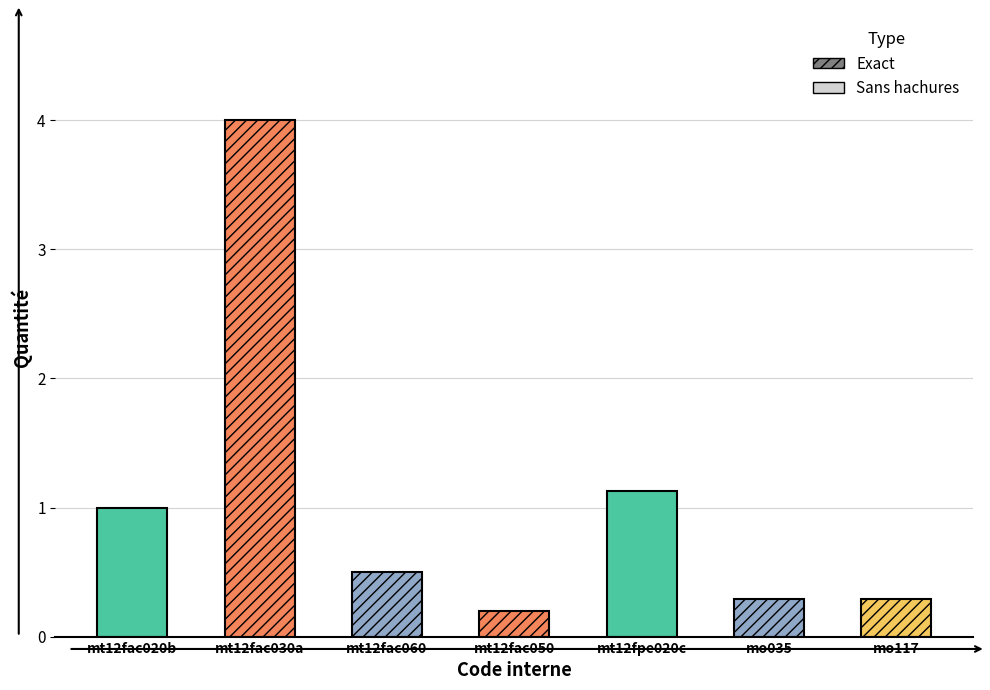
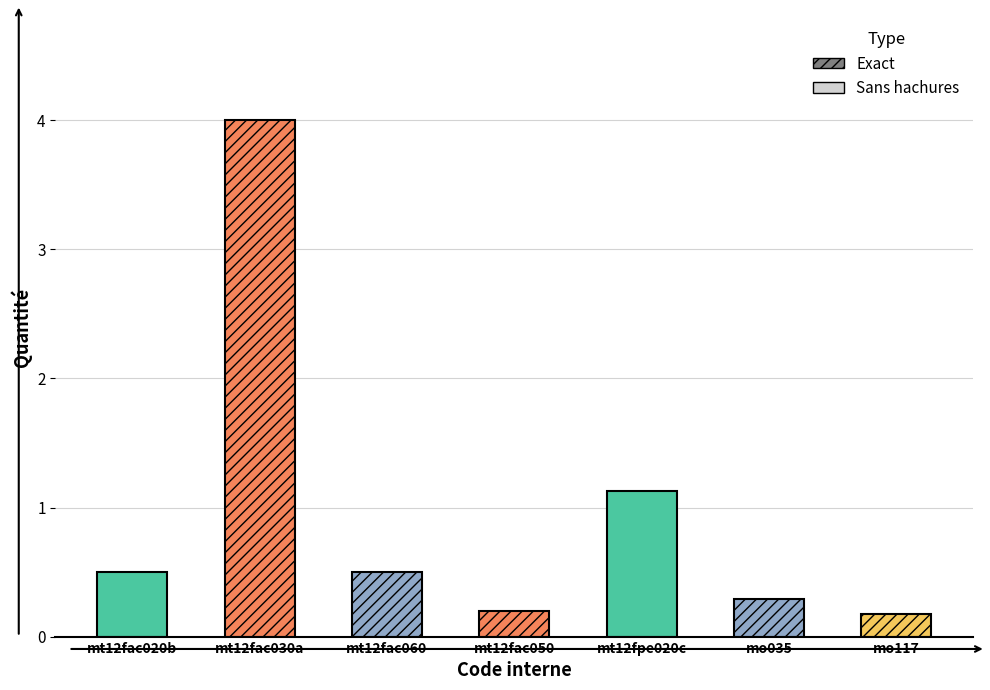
mt12fac020b: 1.0 -> 0.5
mo117: 0.30 -> 0.18
